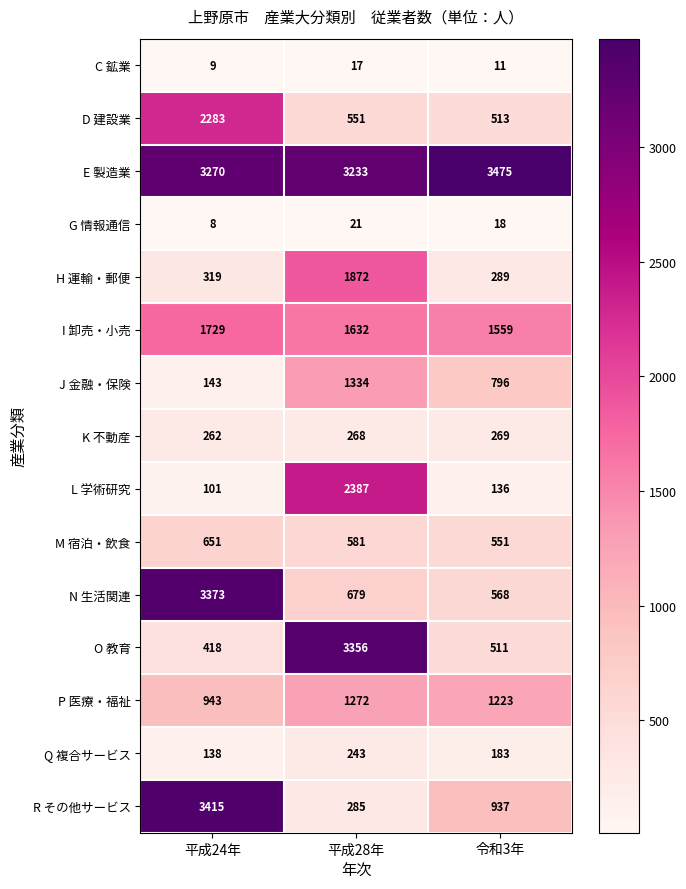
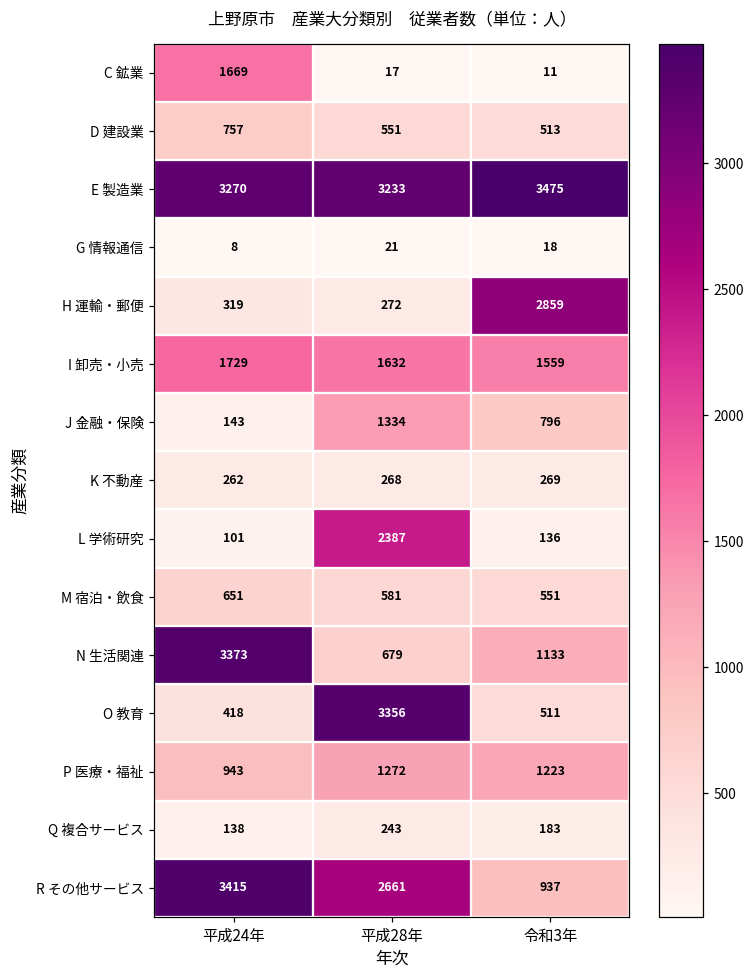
C 鉱業, 平成24年: 9 -> 1669
D 建設業, 平成24年: 2283 -> 757
H 運輸・郵便, 平成28年: 1872 -> 272
H 運輸・郵便, 令和3年: 289 -> 2859
N 生活関連, 令和3年: 568 -> 1133
R その他サービス, 平成28年: 285 -> 2661
